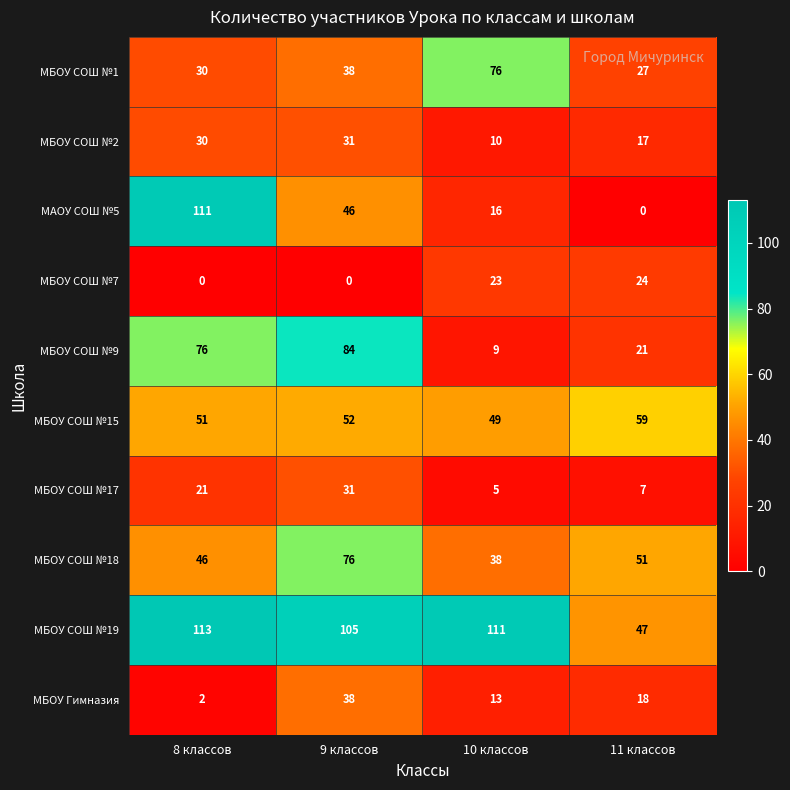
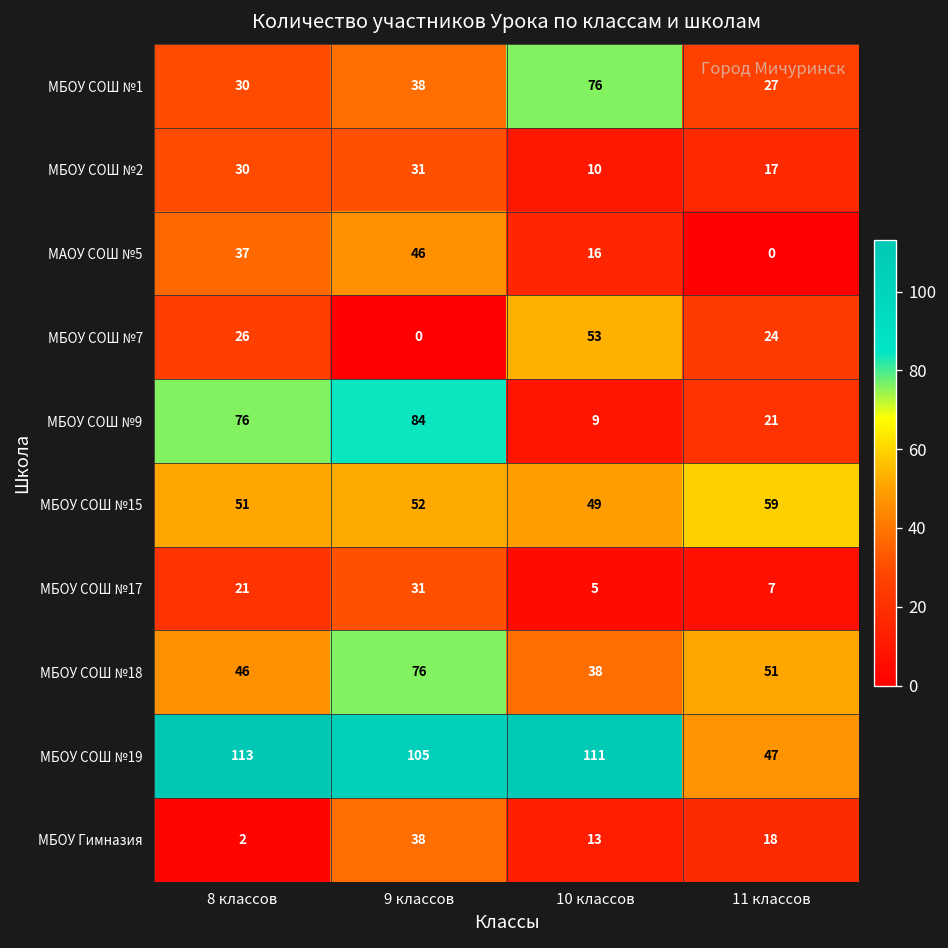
МАОУ СОШ №5, 8 классов: 111 -> 37
МБОУ СОШ №7, 8 классов: 0 -> 26
МБОУ СОШ №7, 10 классов: 23 -> 53
